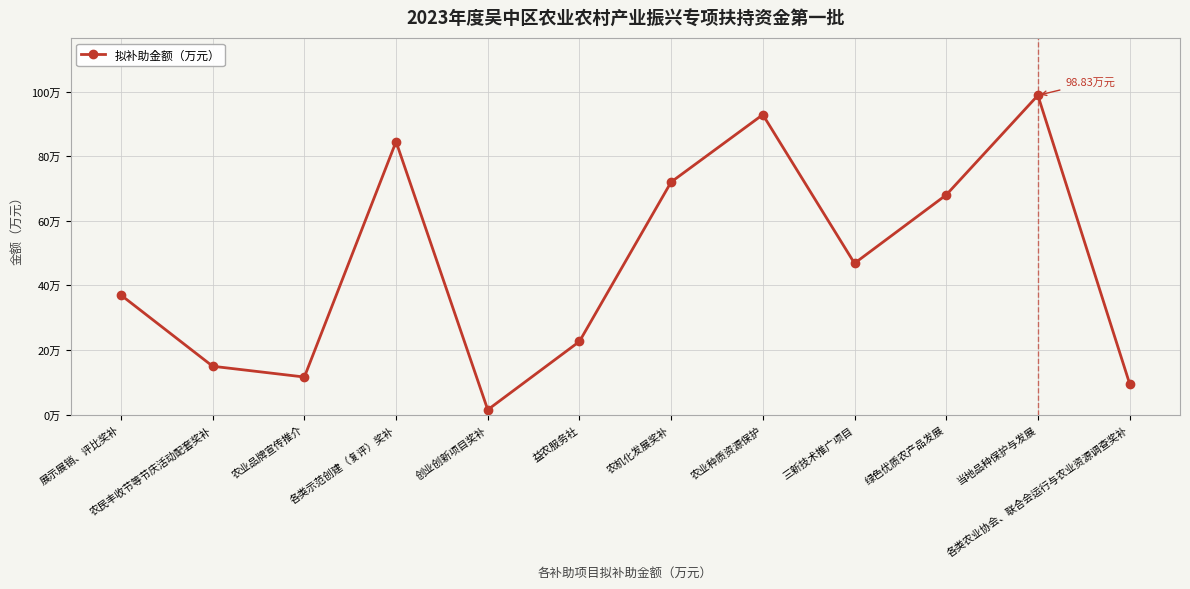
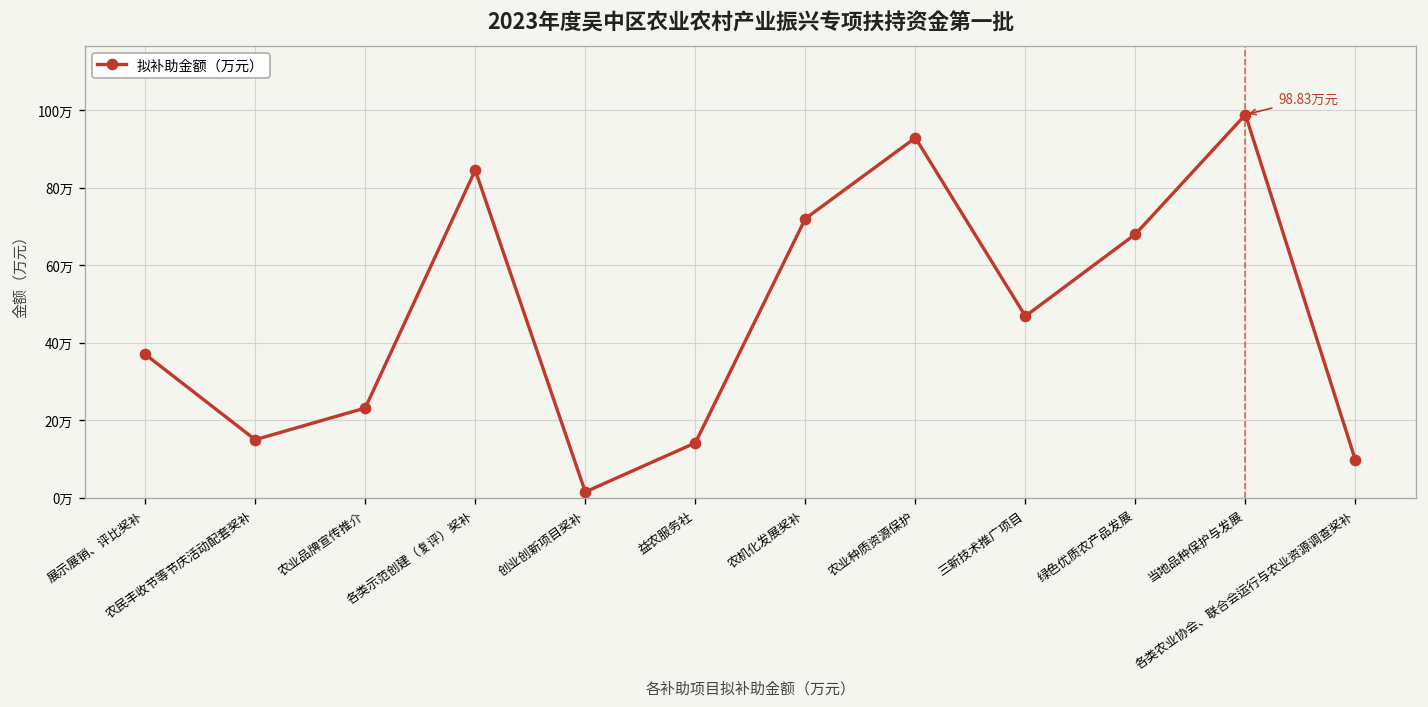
农业品牌宣传推介: 12万 -> 23万
益农服务社: 23万 -> 14万
